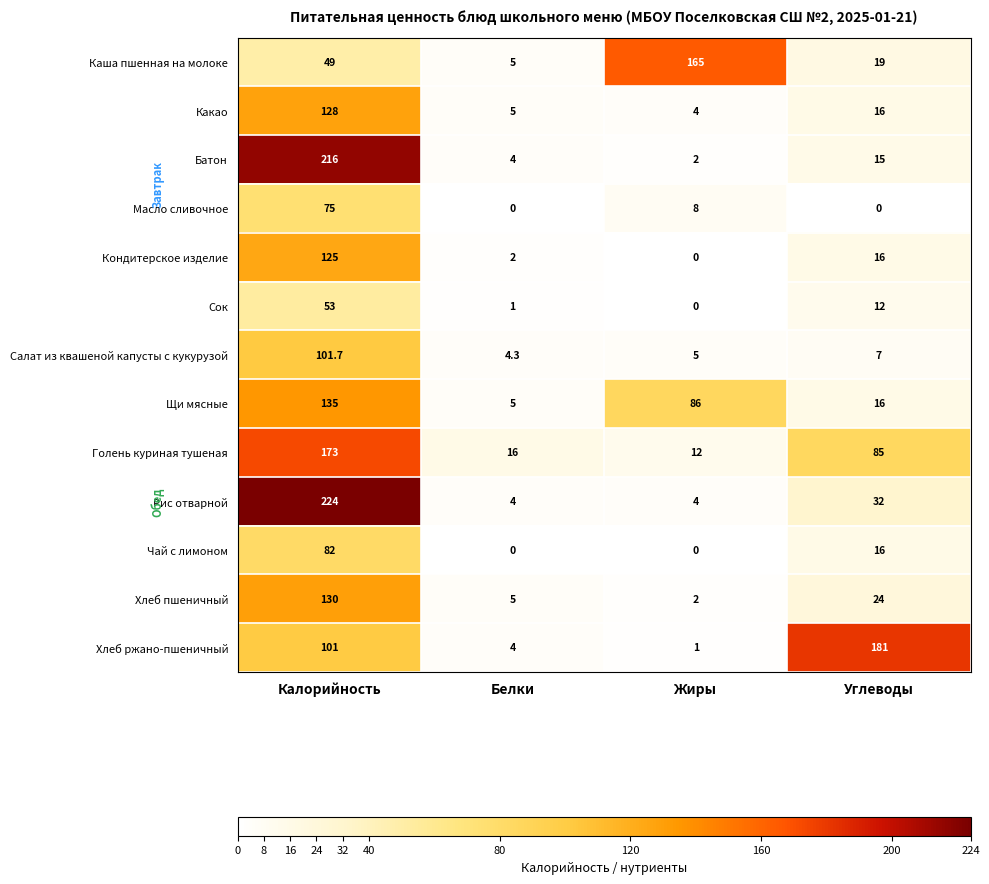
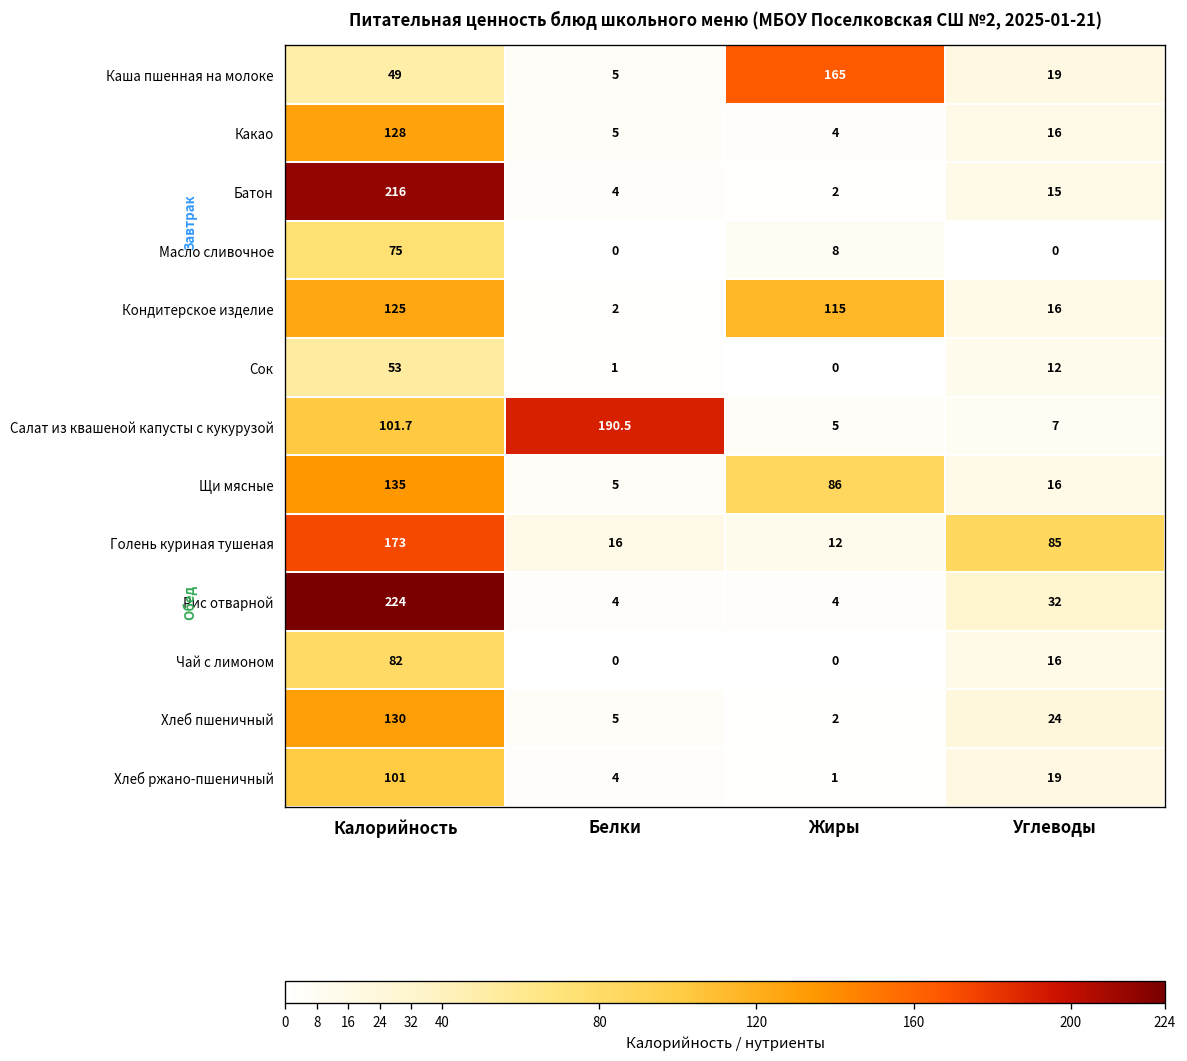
Кондитерское изделие, Жиры: 0 -> 115
Салат из квашеной капусты с кукурузой, Белки: 4.3 -> 190.5
Хлеб ржано-пшеничный, Углеводы: 181 -> 19
